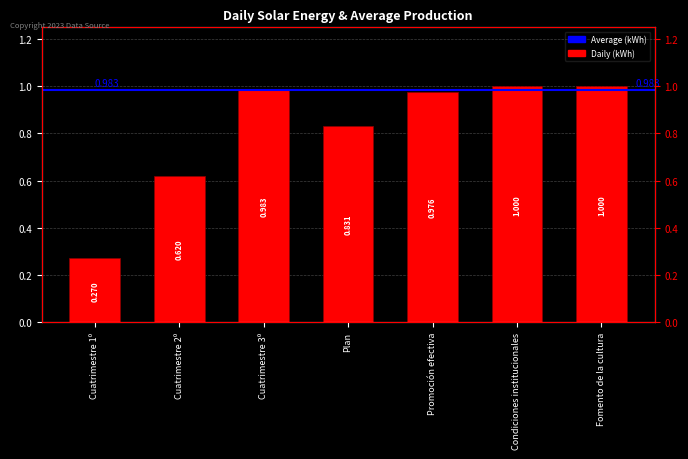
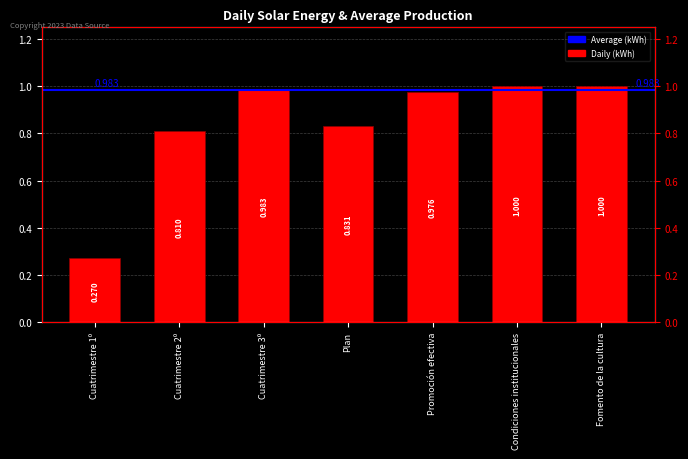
Cuatrimestre 2º: 0.620 -> 0.810
